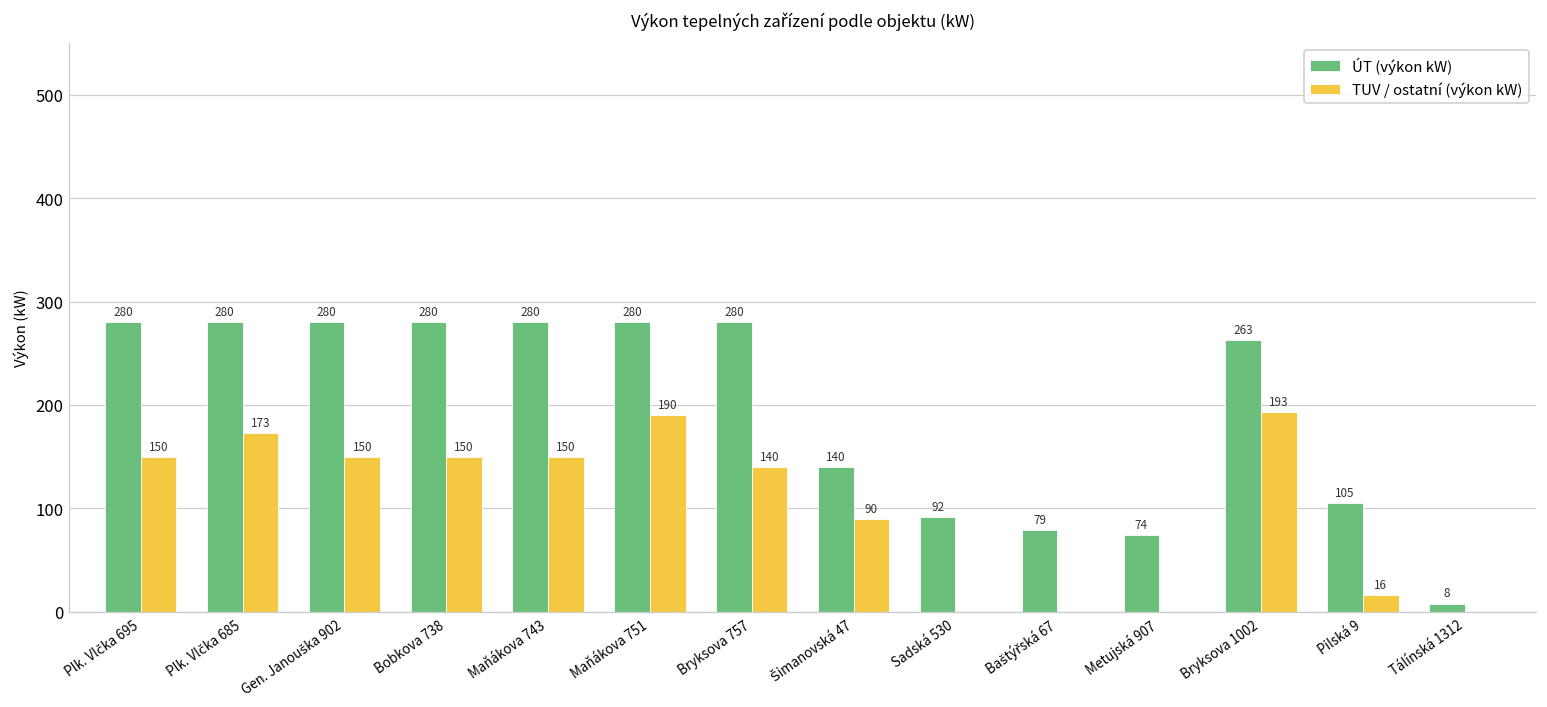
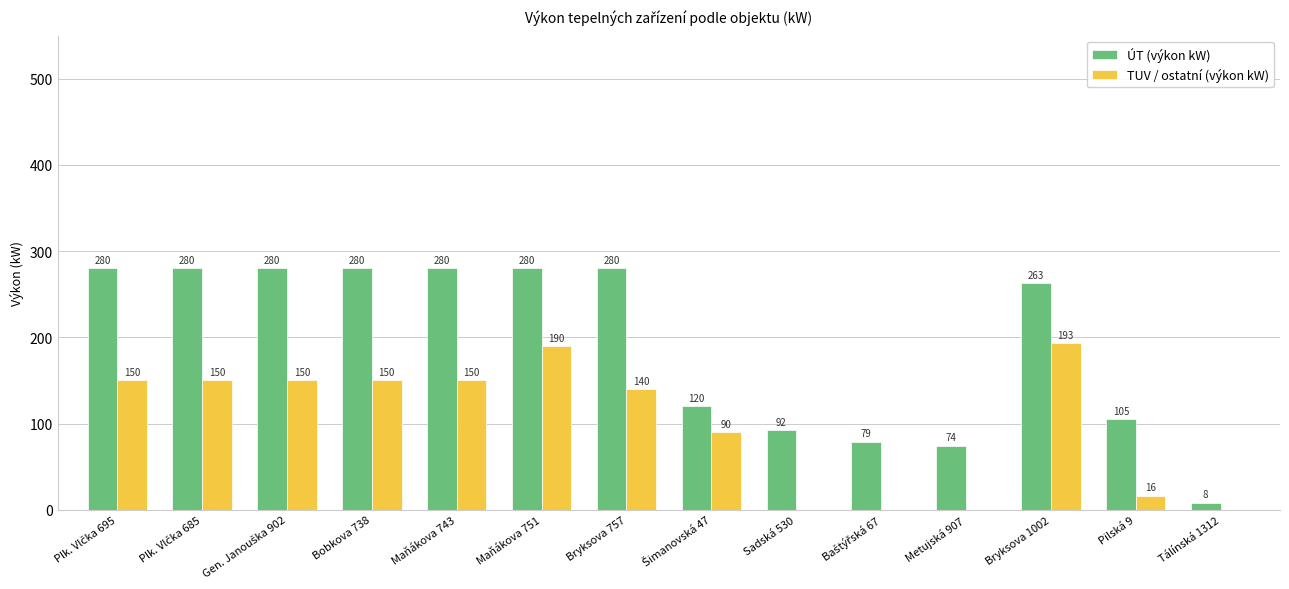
TUV / ostatní (výkon kW), Plk. Vlčka 685: 173 -> 150
ÚT (výkon kW), Šimanovská 47: 140 -> 120
